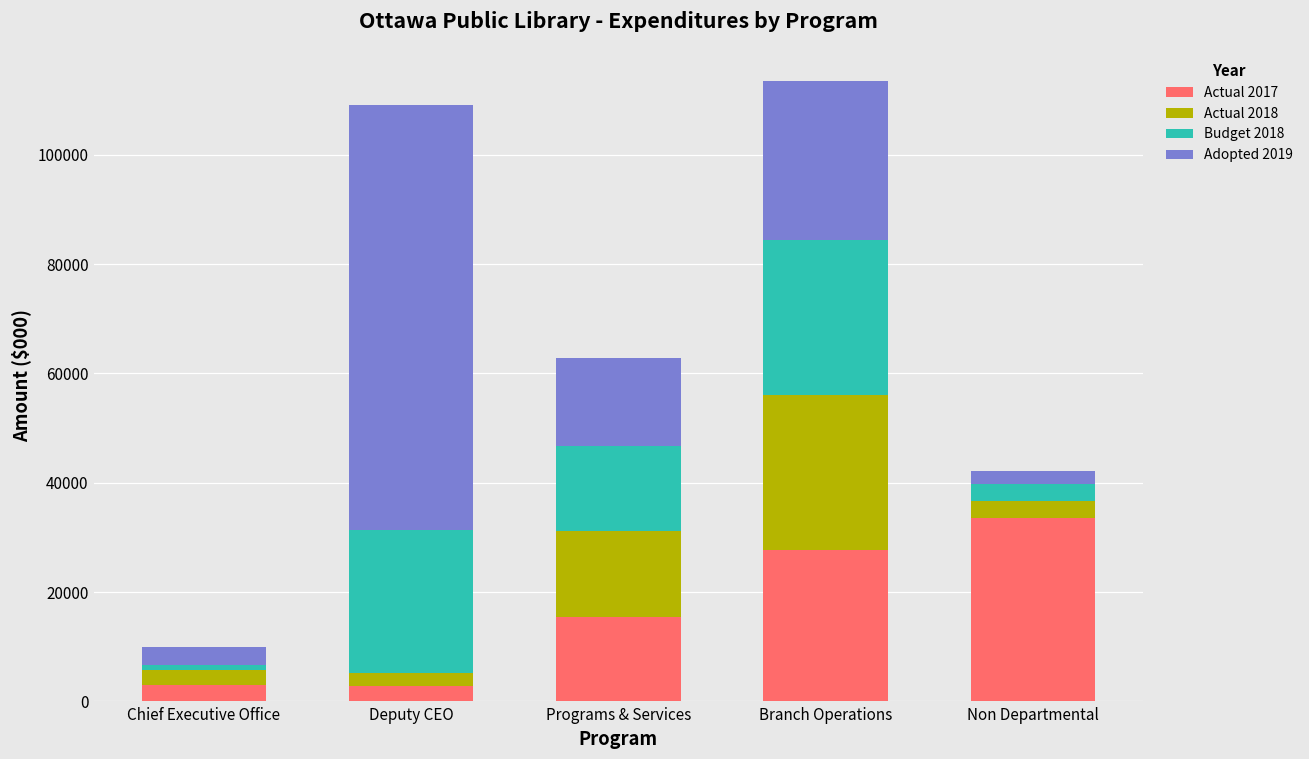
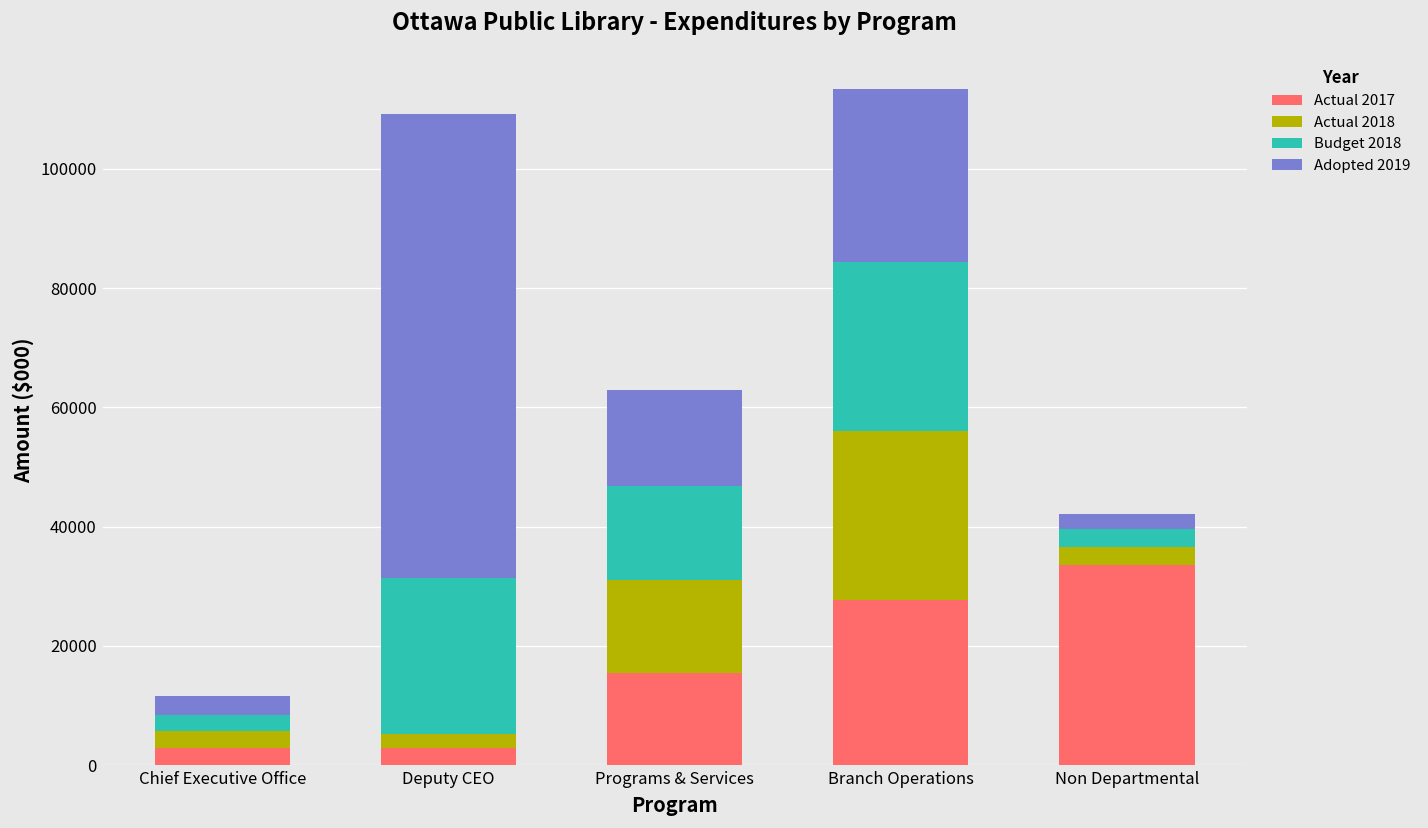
Budget 2018, Chief Executive Office: 1000 -> 3000
